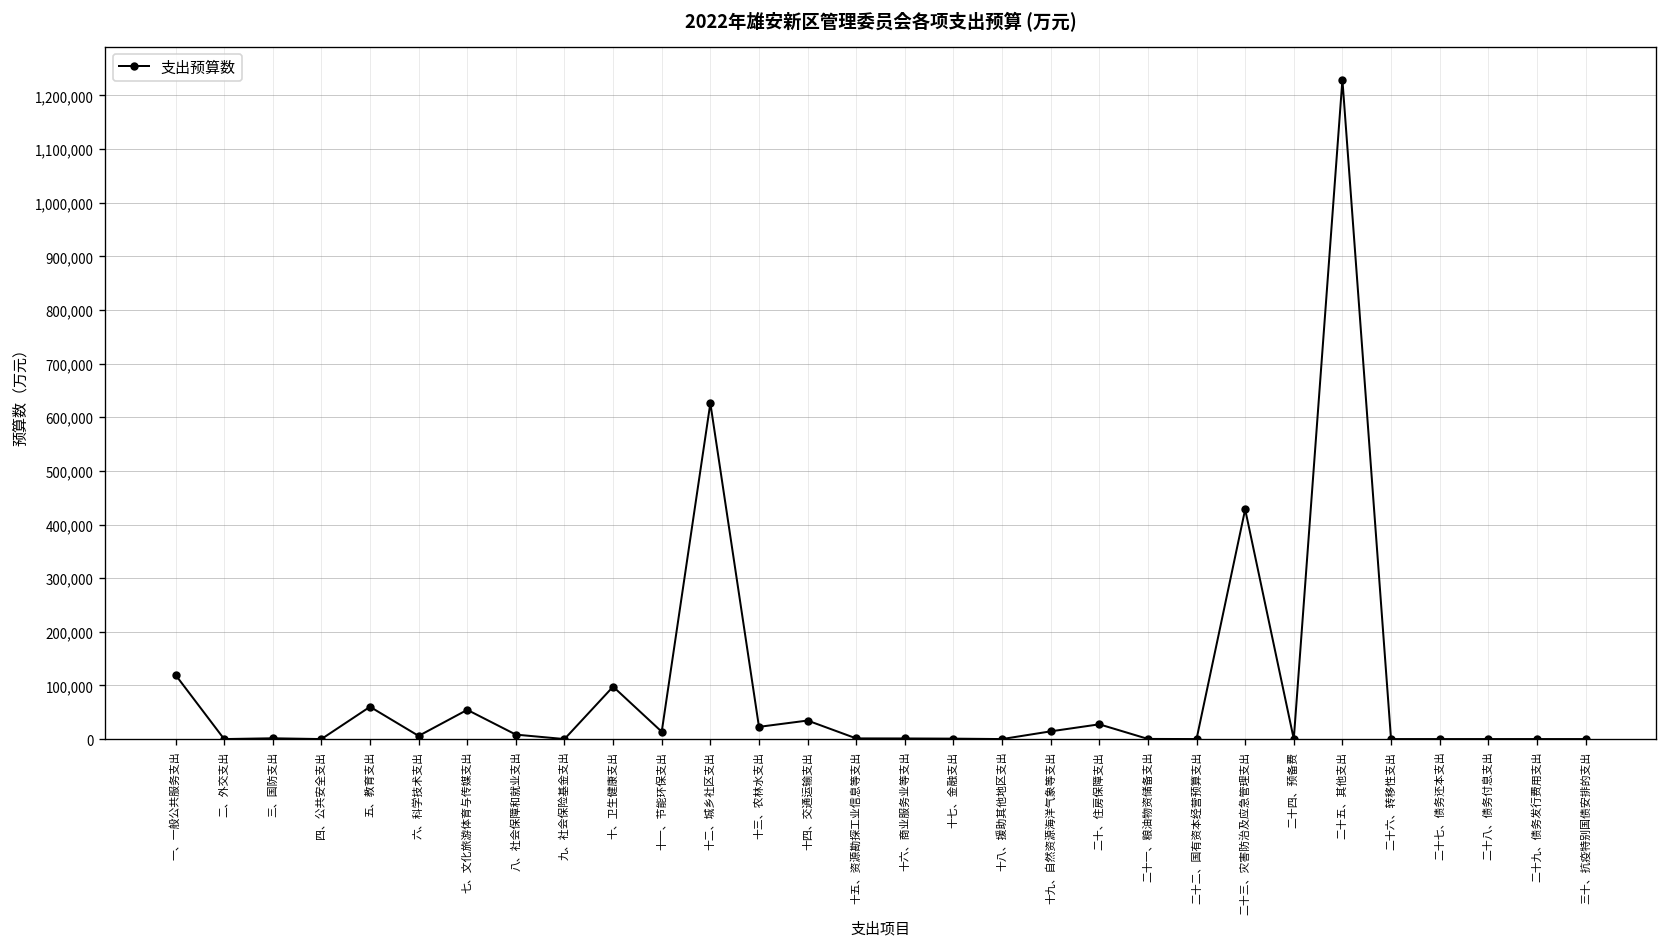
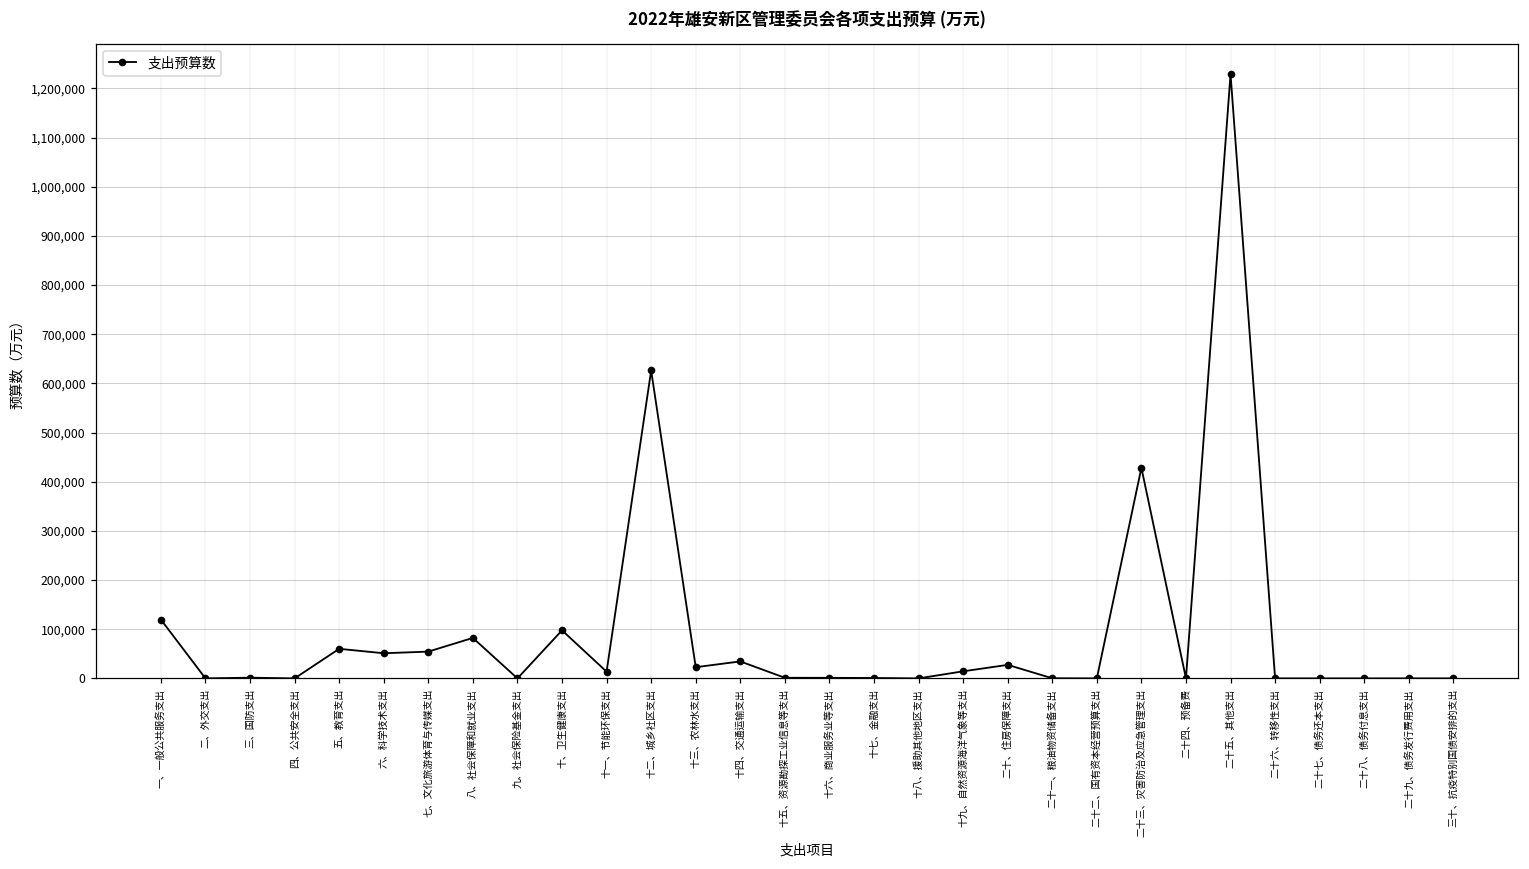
六、科学技术支出: 10,000 -> 50,000
八、社会保障和就业支出: 10,000 -> 80,000
